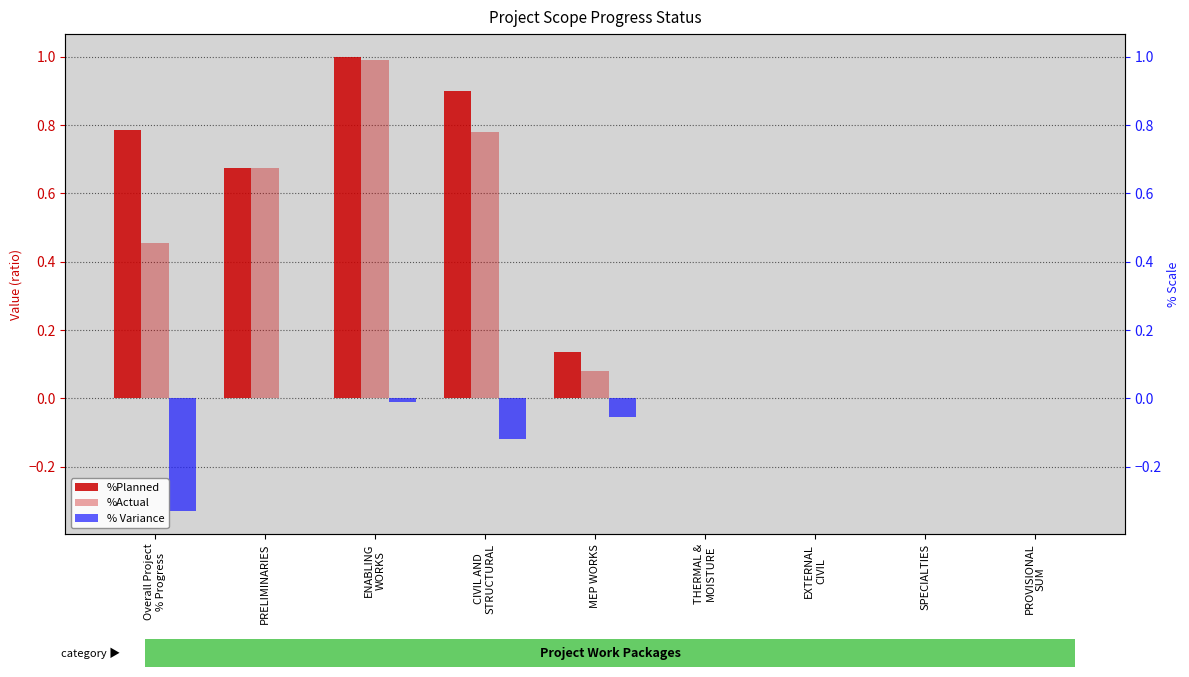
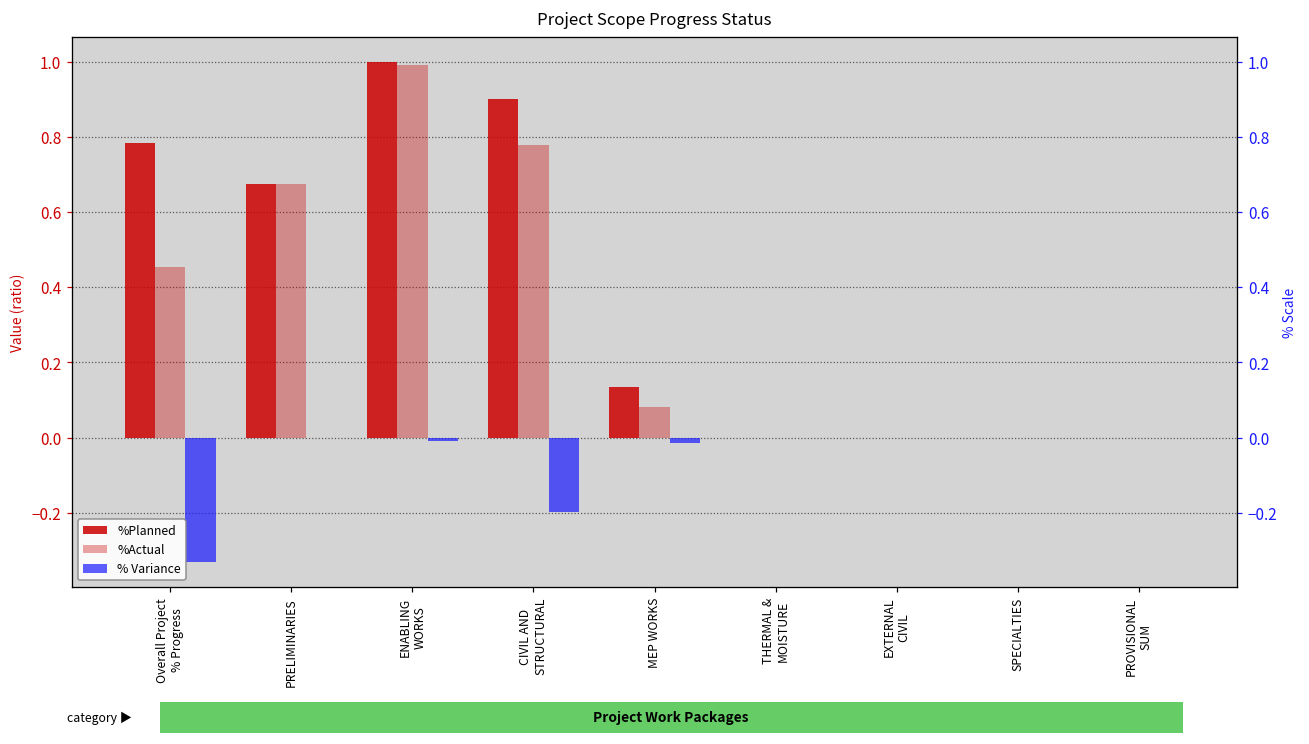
% Variance, CIVIL AND STRUCTURAL: -0.12 -> -0.20
% Variance, MEP WORKS: -0.05 -> -0.02
